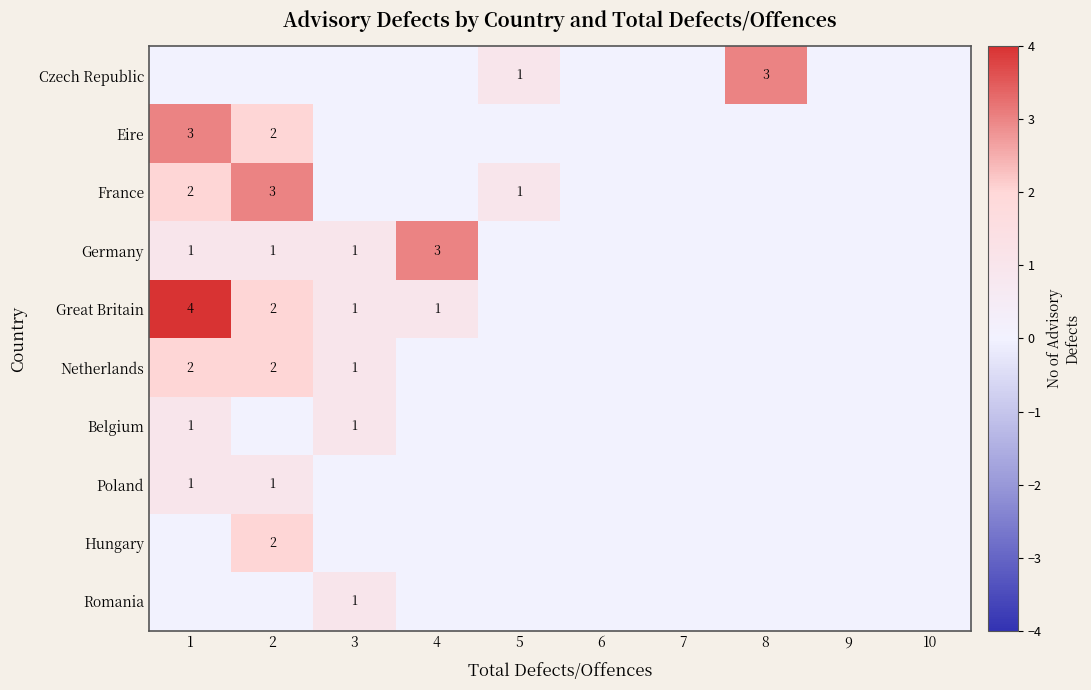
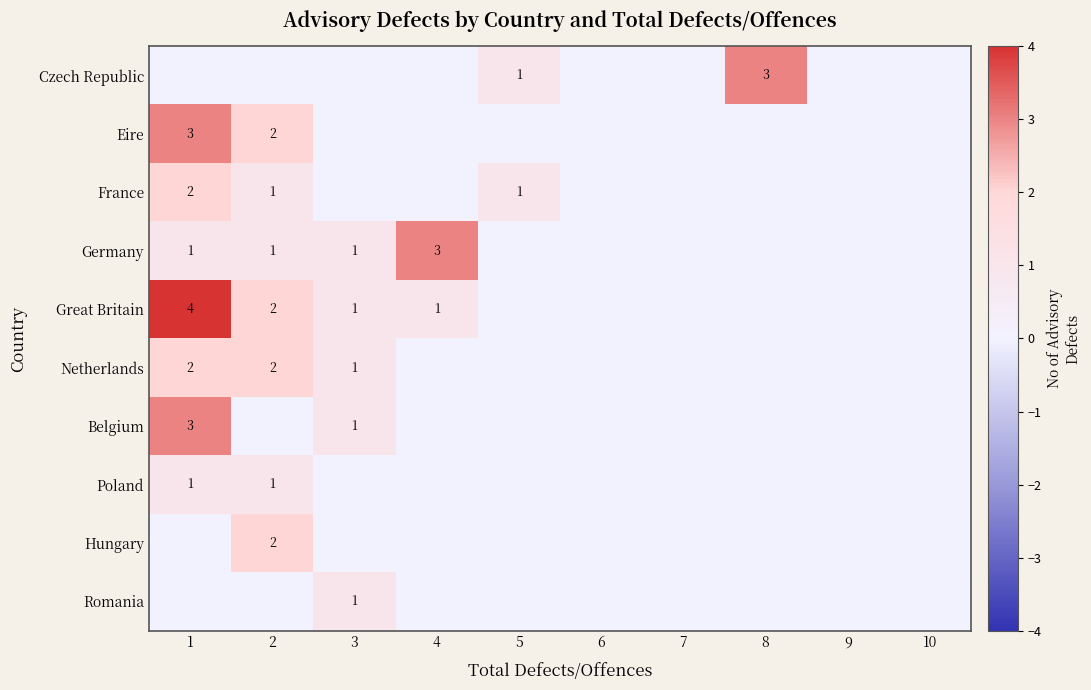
France, 2: 3 -> 1
Belgium, 1: 1 -> 3
